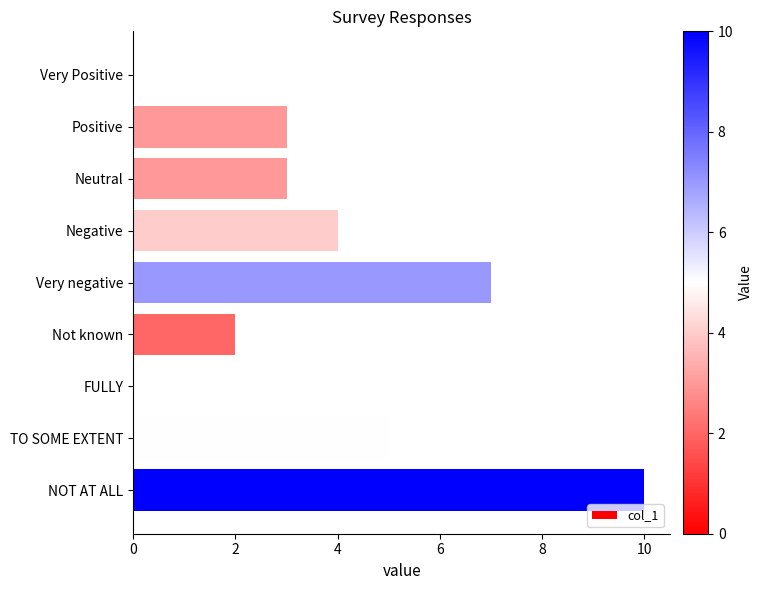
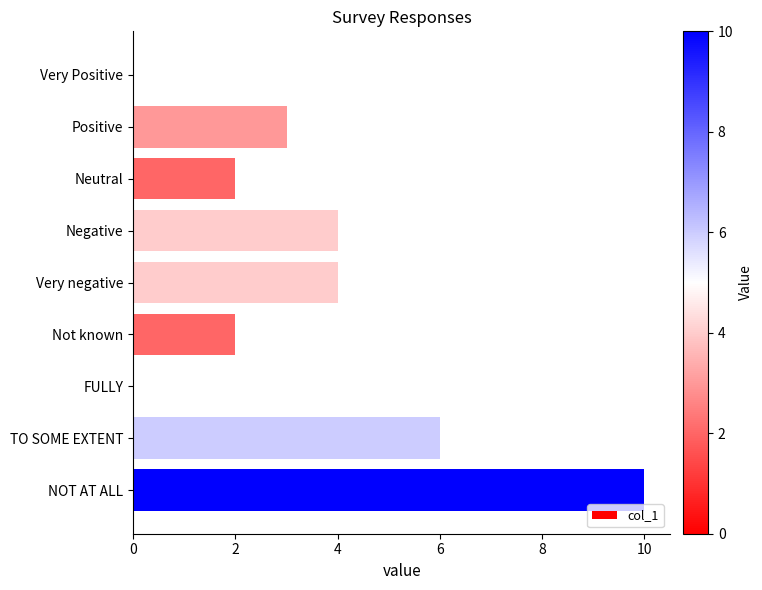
Neutral: 3 -> 2
Very negative: 7 -> 4
TO SOME EXTENT: 5 -> 6
